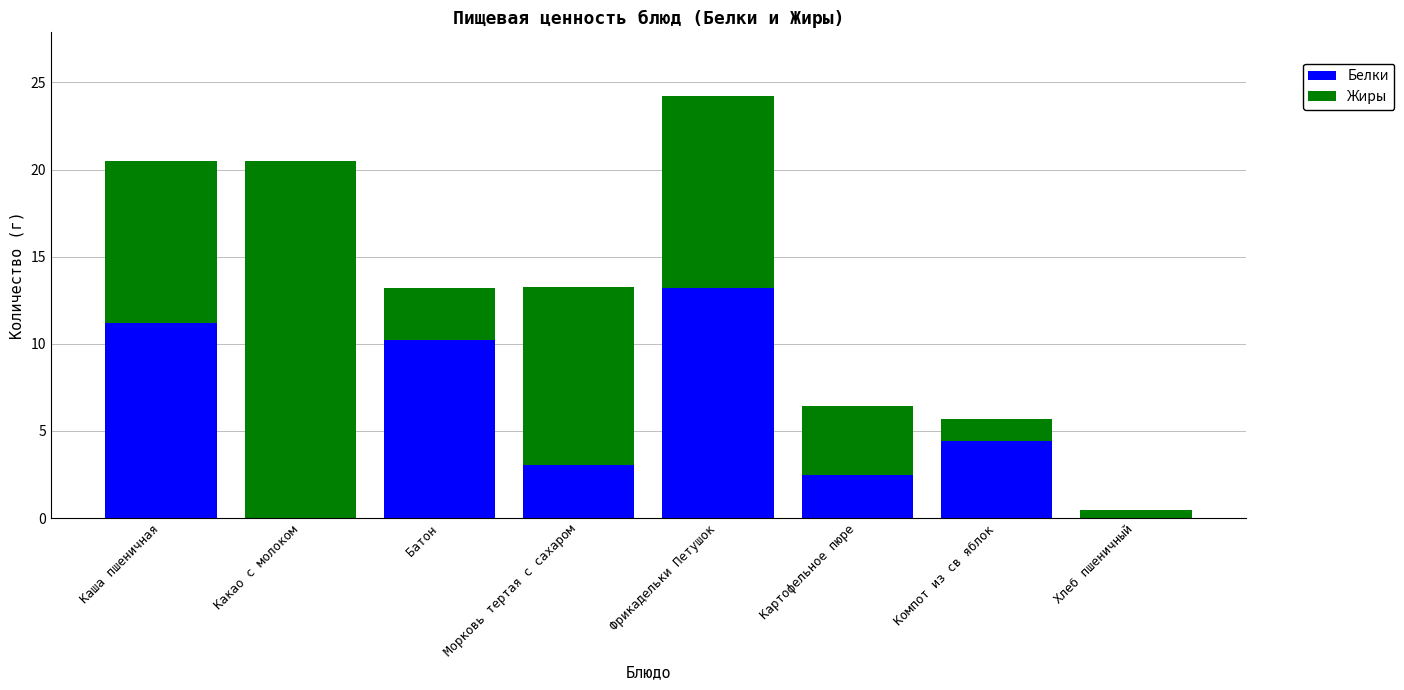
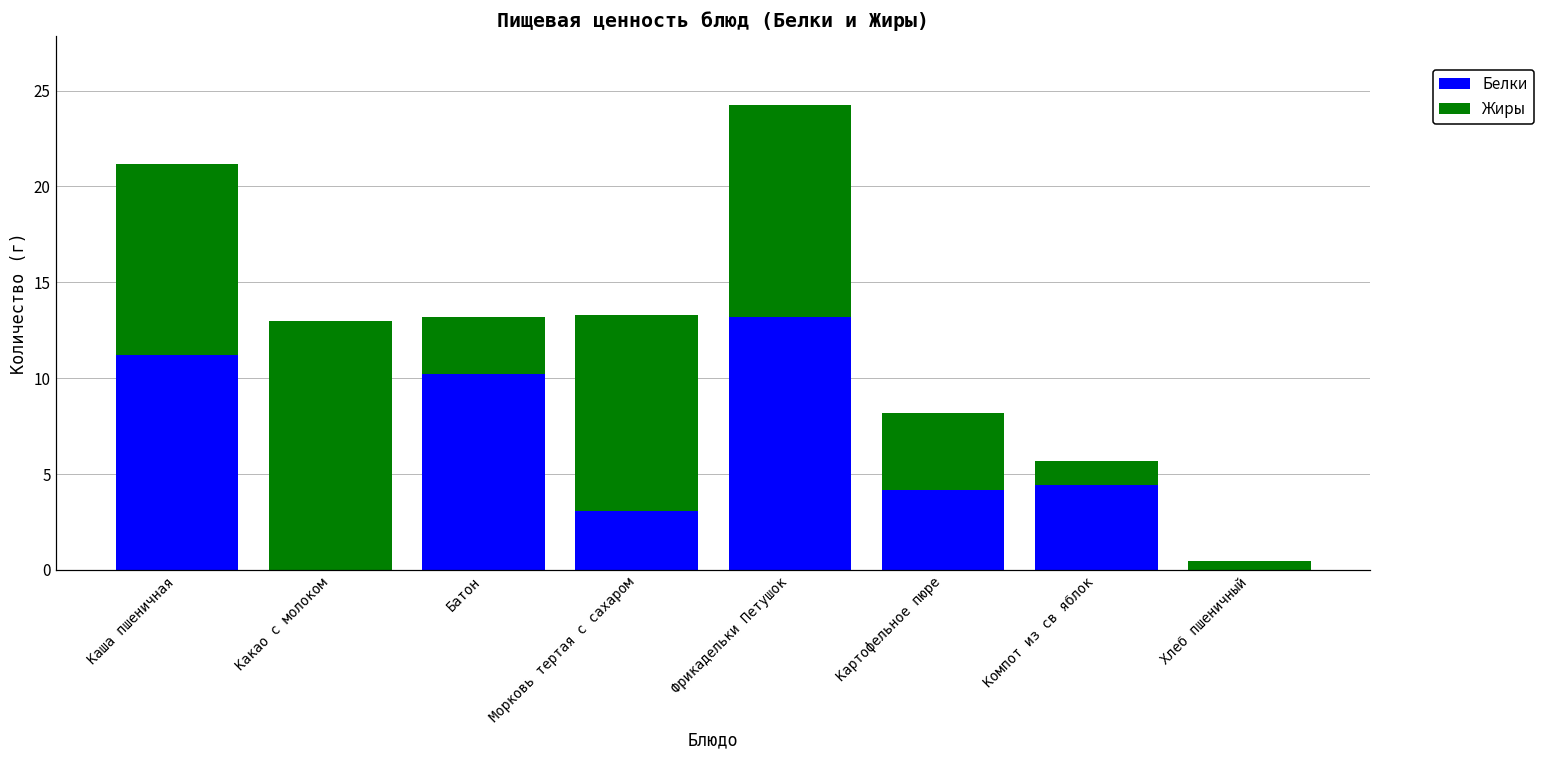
Жиры, Каша пшеничная: 9.3 -> 10.0
Жиры, Какао с молоком: 20.5 -> 13.0
Белки, Картофельное пюре: 2.5 -> 4.2
